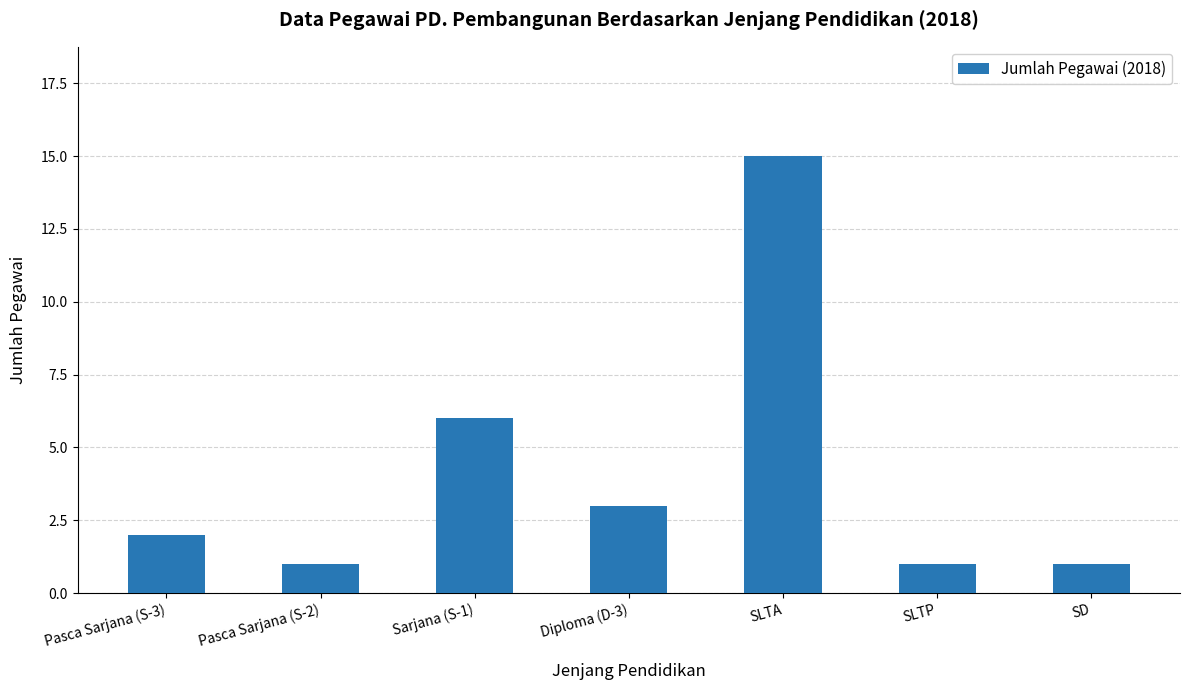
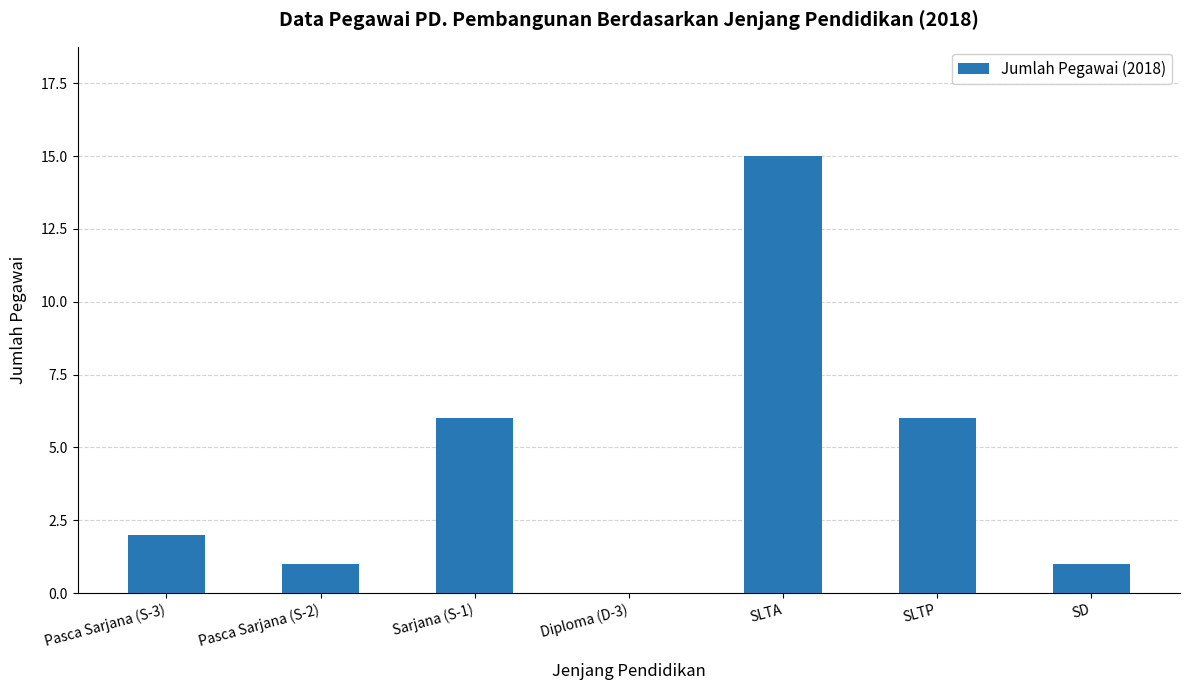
Diploma (D-3): 3 -> 0
SLTP: 1 -> 6
